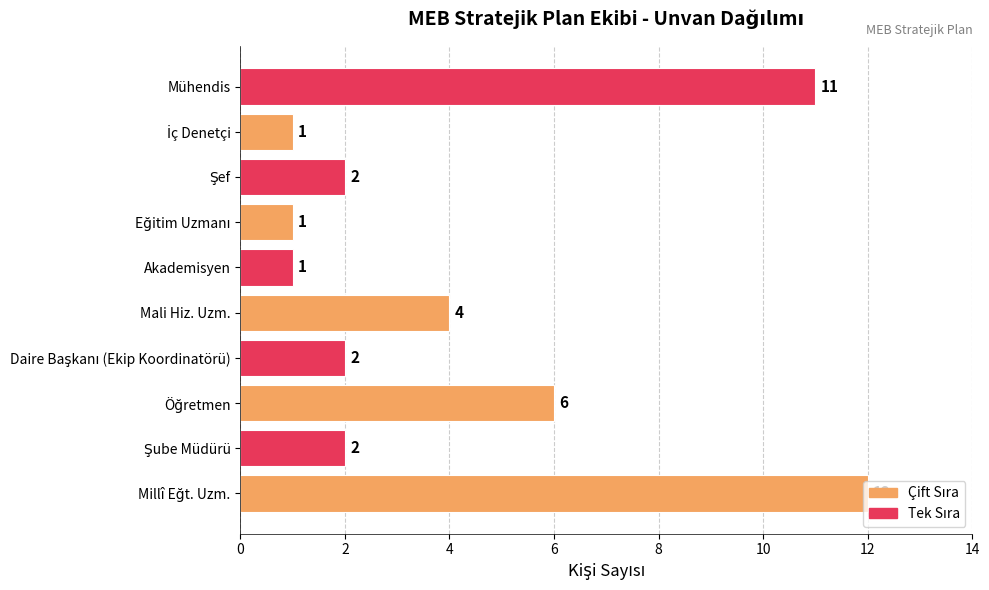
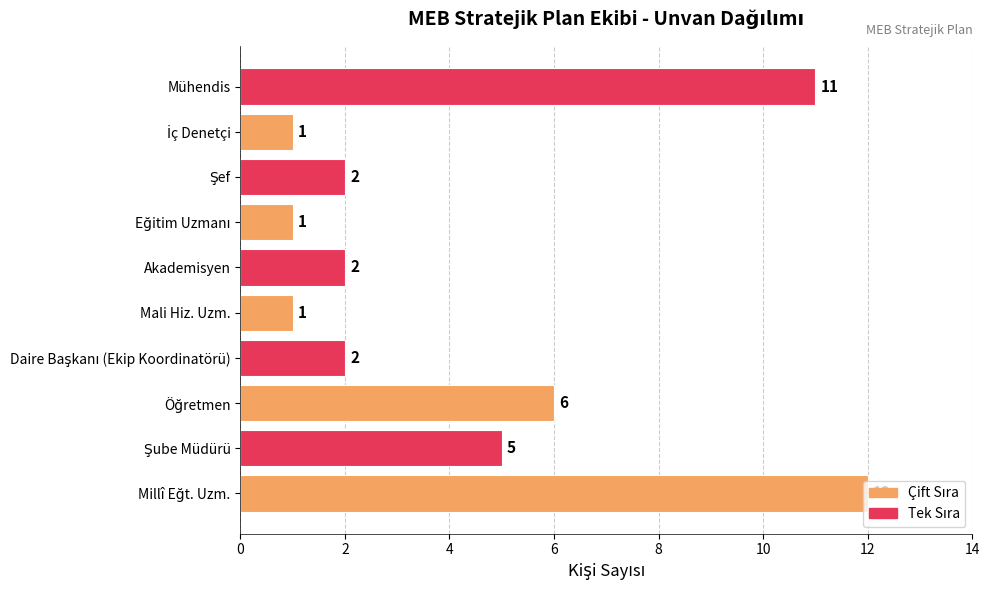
Akademisyen: 1 -> 2
Mali Hiz. Uzm.: 4 -> 1
Şube Müdürü: 2 -> 5
